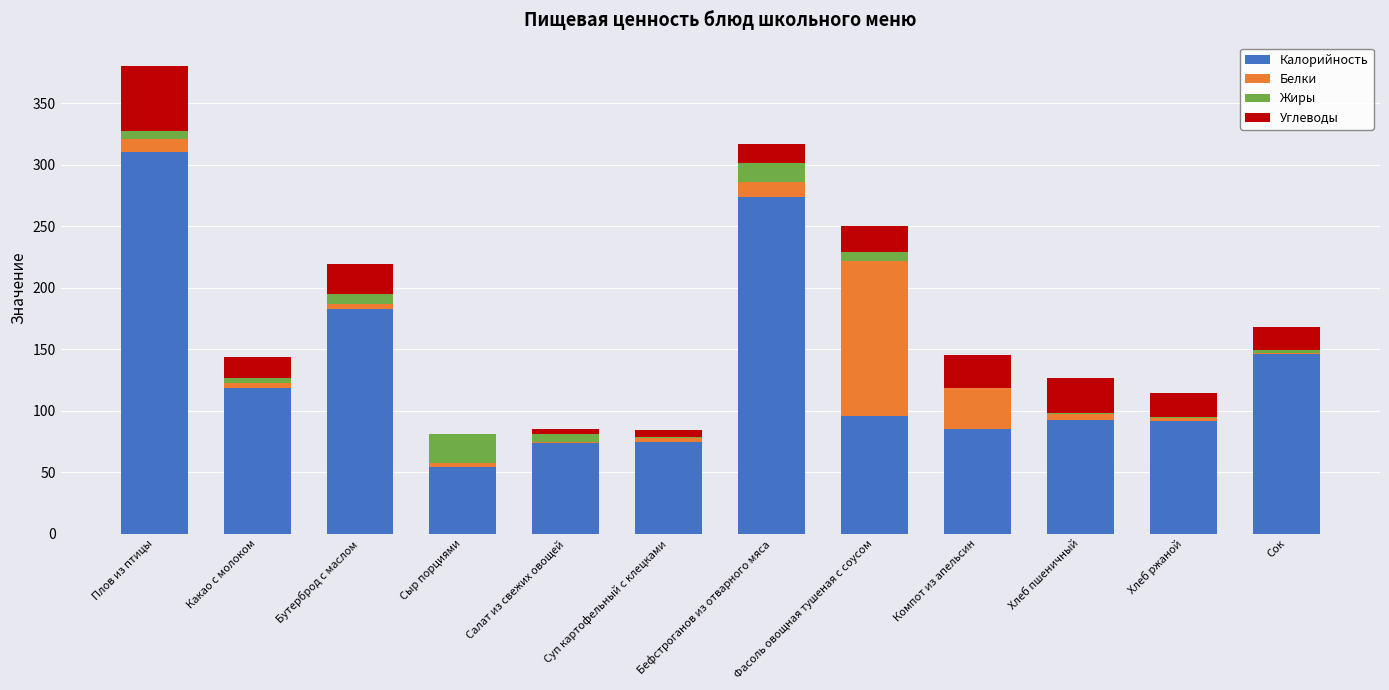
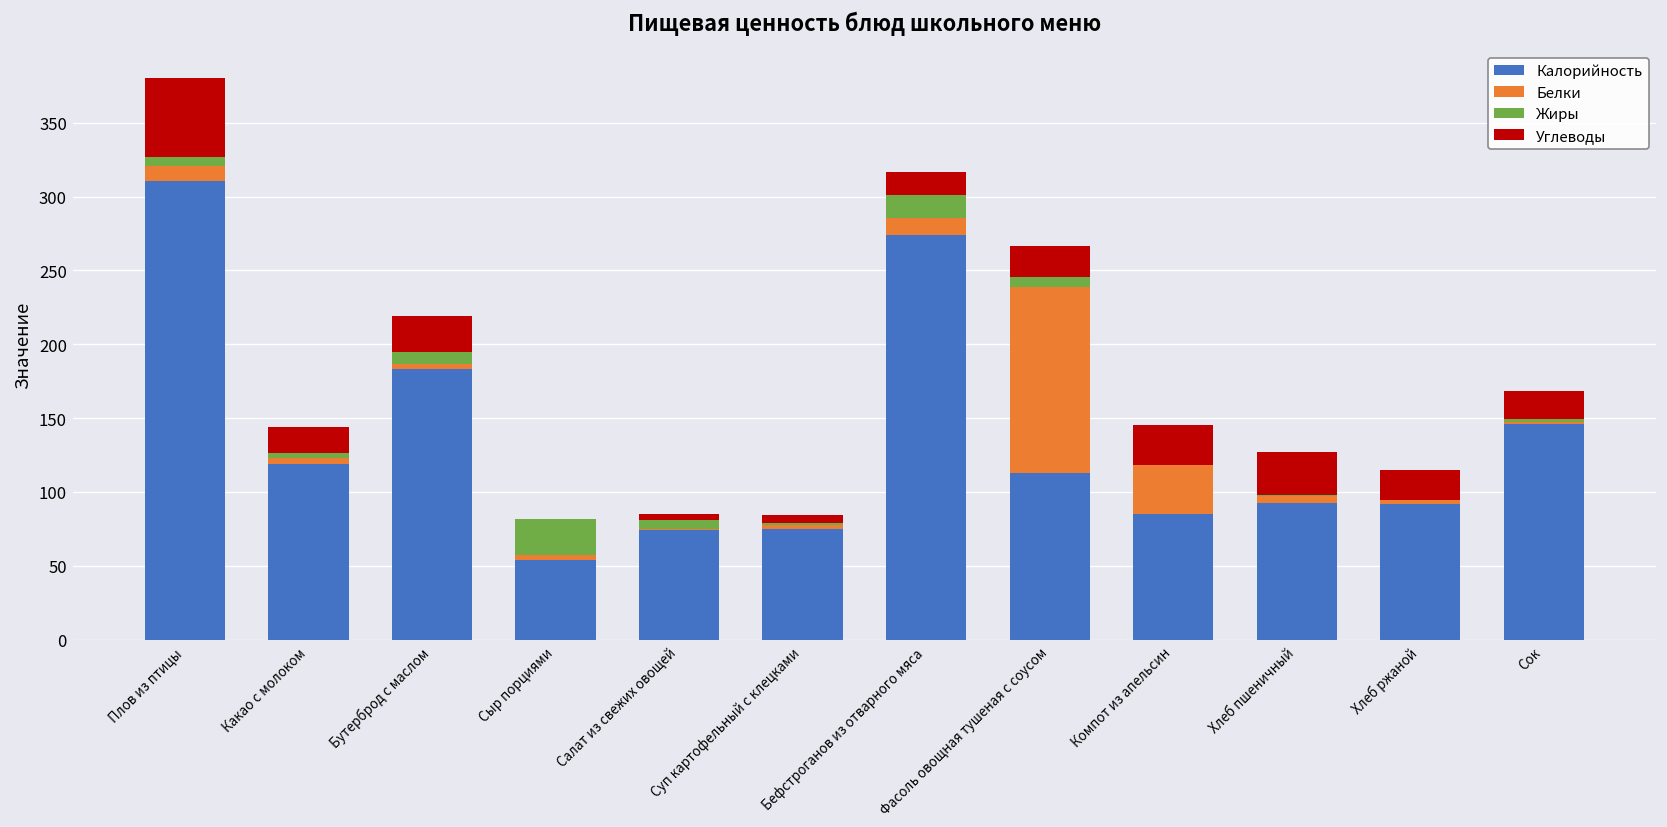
Калорийность, Фасоль овощная тушеная с соусом: 96 -> 113
